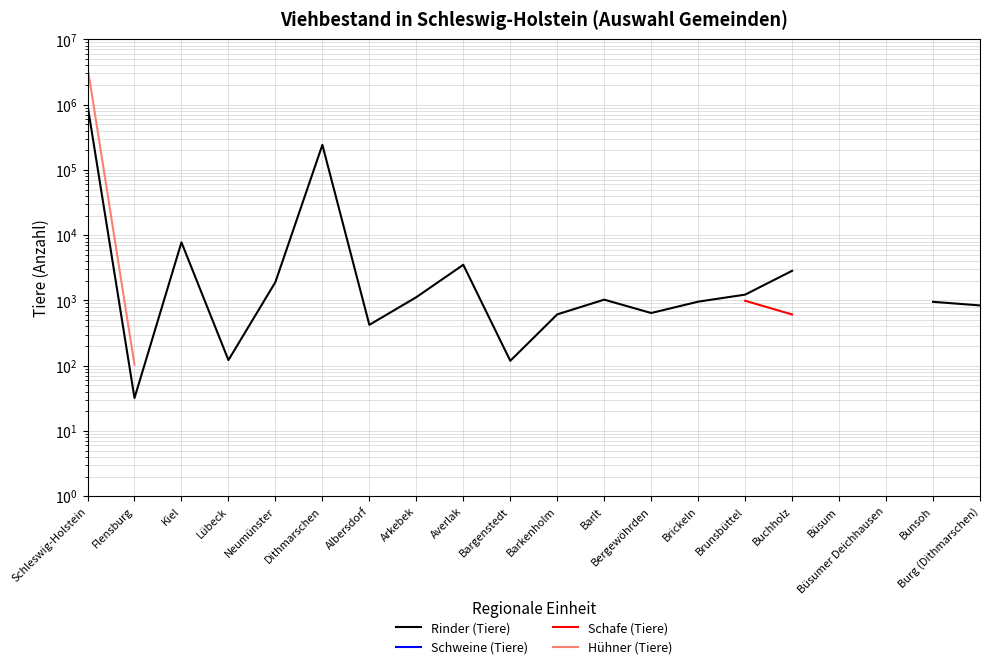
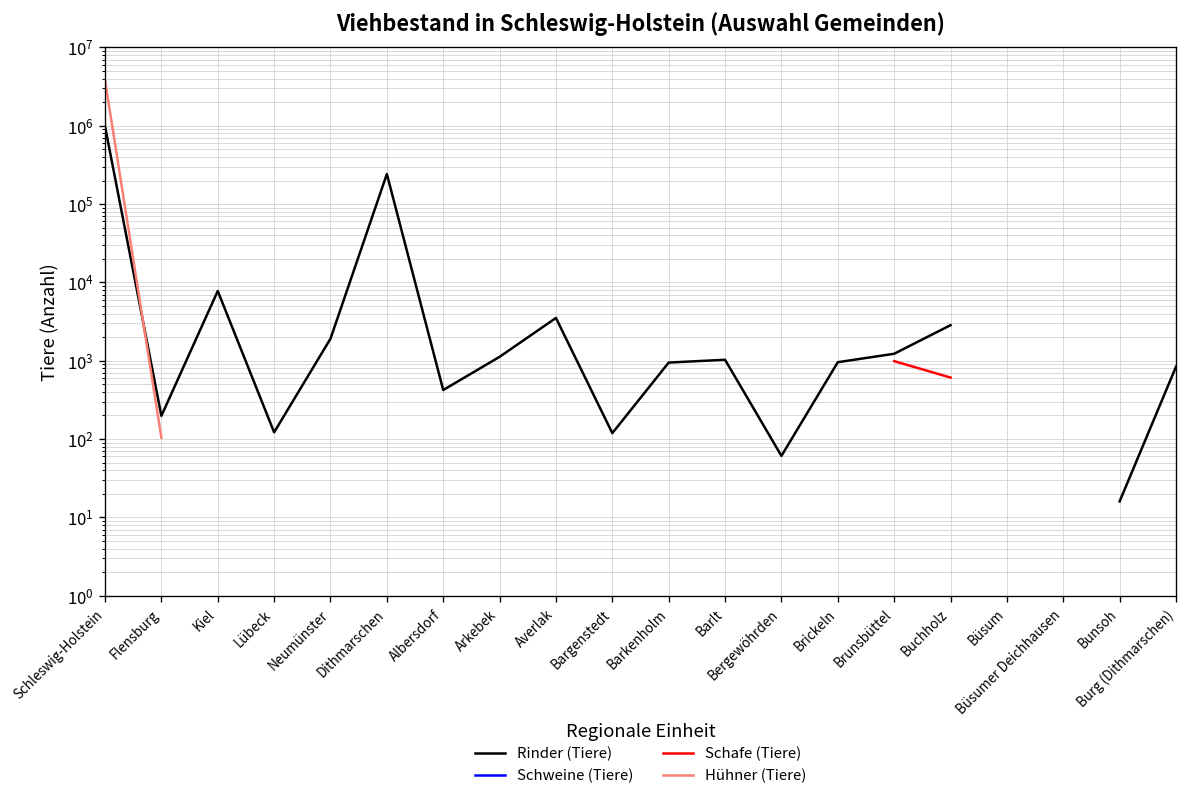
Rinder (Tiere), Flensburg: 30 -> 200
Rinder (Tiere), Barkenholm: 600 -> 900
Rinder (Tiere), Bergewöhrden: 600 -> 60
Rinder (Tiere), Bunsoh: 1000 -> 16
